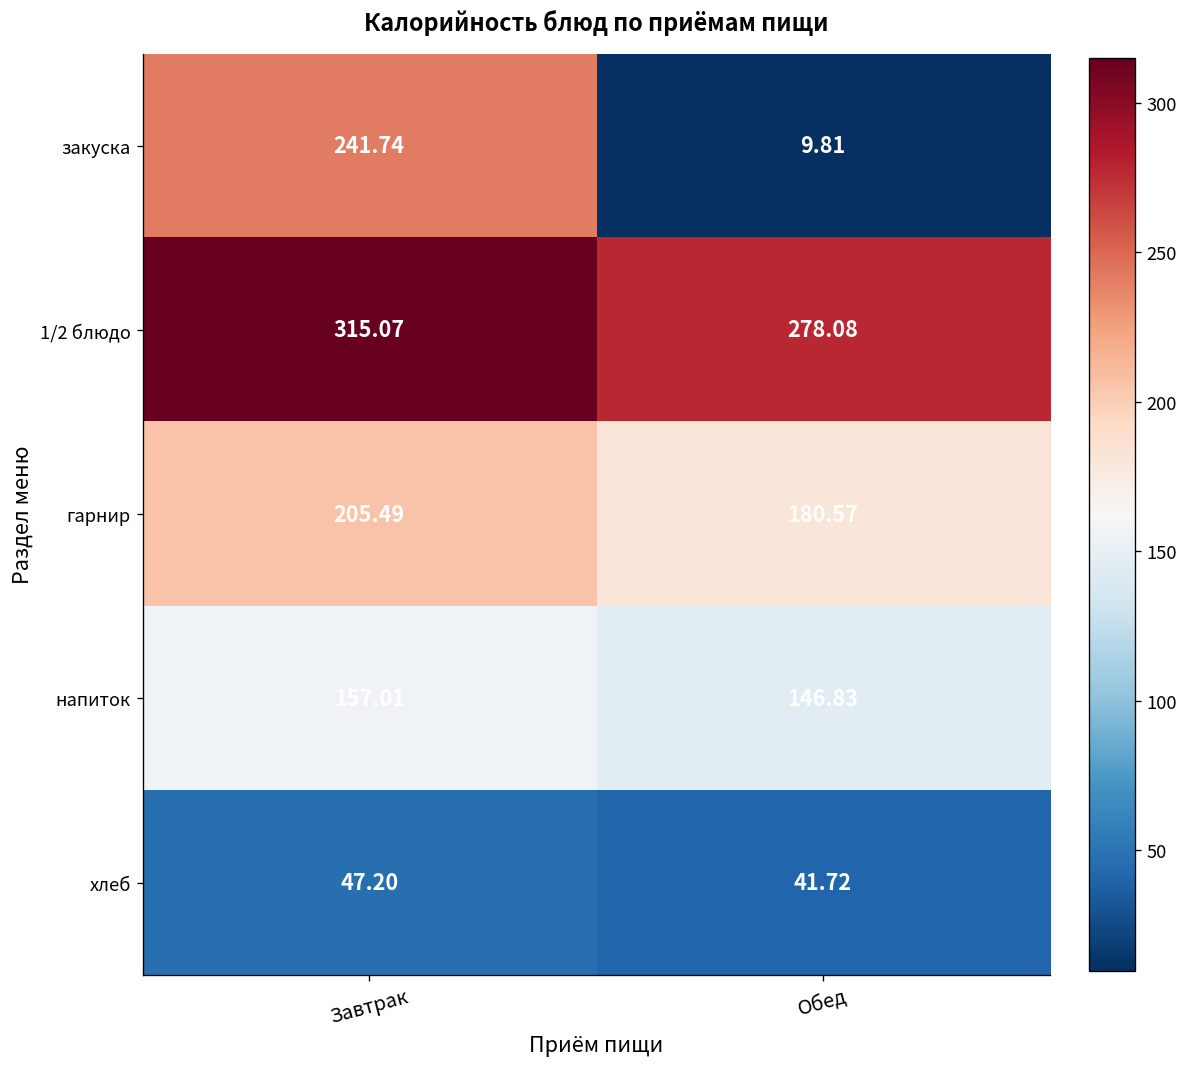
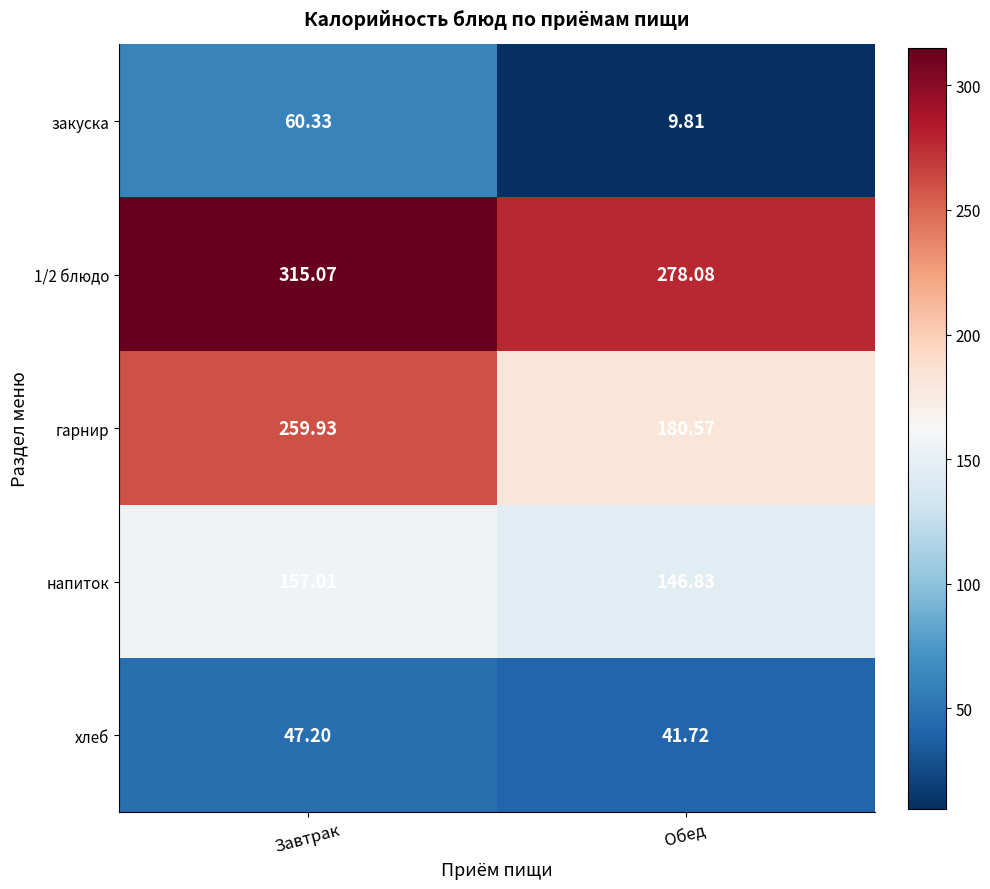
закуска, Завтрак: 241.74 -> 60.33
гарнир, Завтрак: 205.49 -> 259.93
